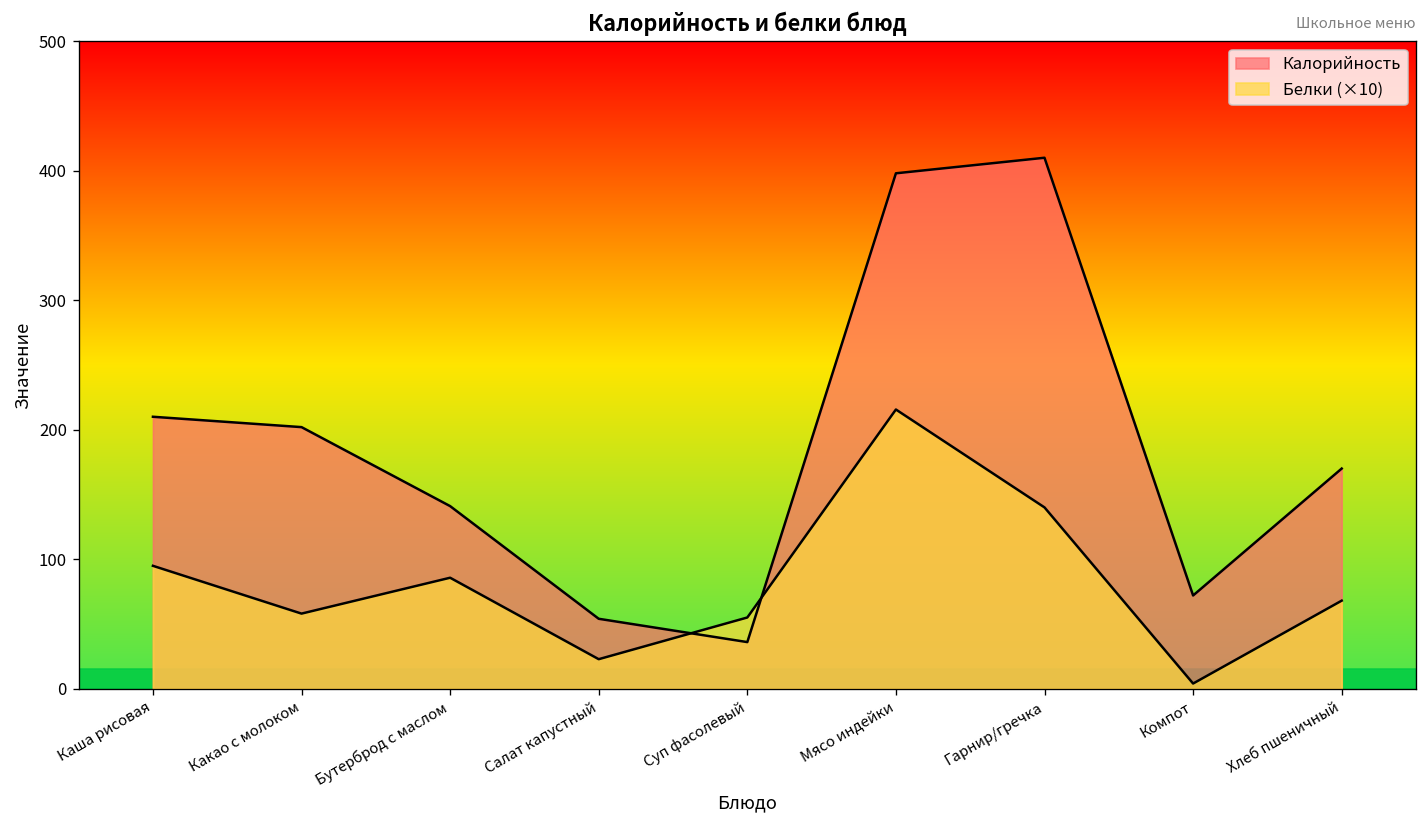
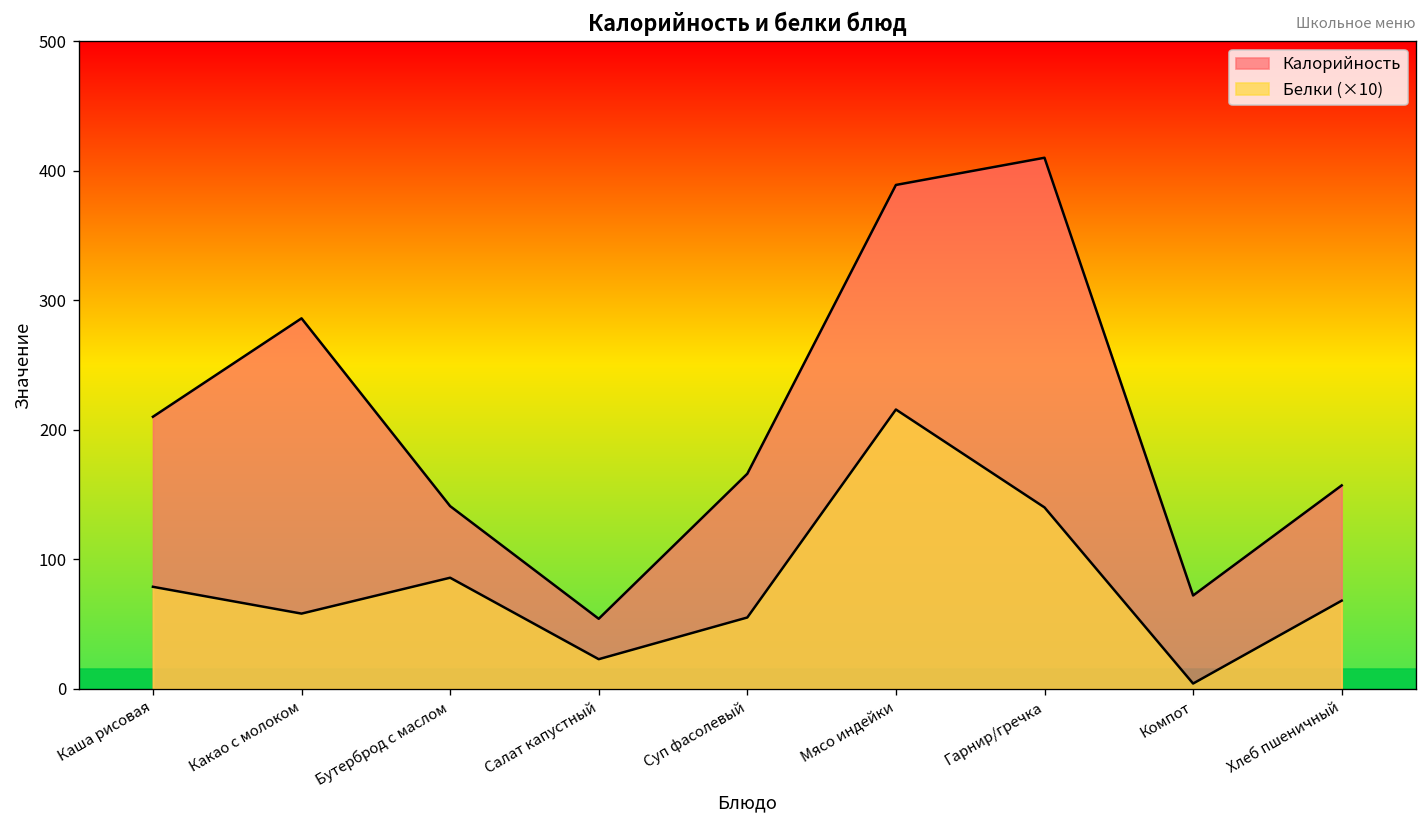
Белки (×10), Каша рисовая: 95 -> 79
Калорийность, Какао с молоком: 202 -> 286
Калорийность, Суп фасолевый: 36 -> 166
Калорийность, Мясо индейки: 398 -> 389
Калорийность, Хлеб пшеничный: 170 -> 157
